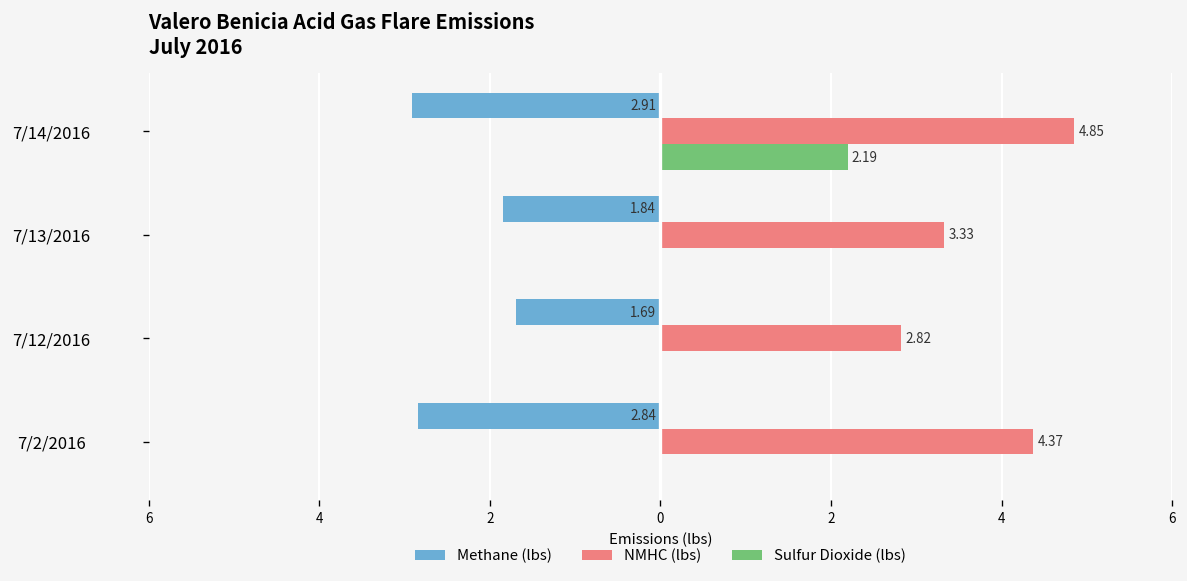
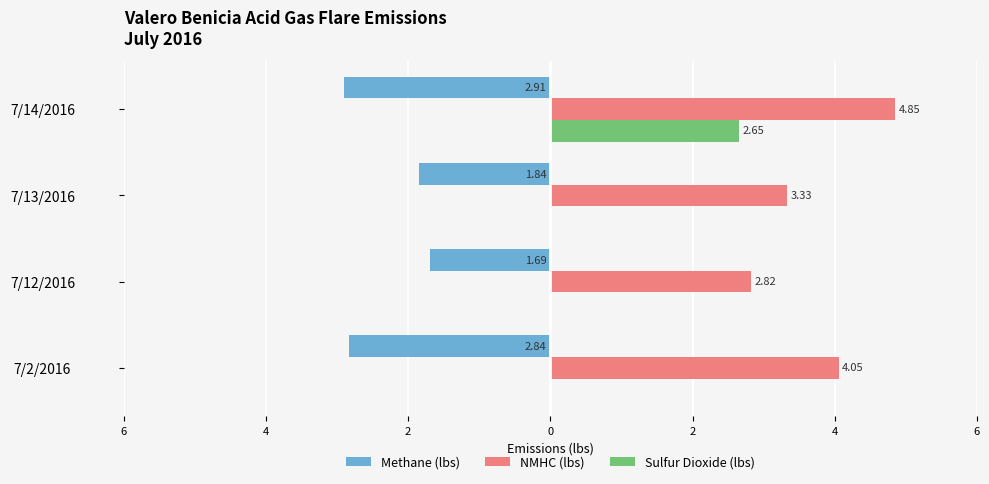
Sulfur Dioxide (lbs), 7/14/2016: 2.19 -> 2.65
NMHC (lbs), 7/2/2016: 4.37 -> 4.05
